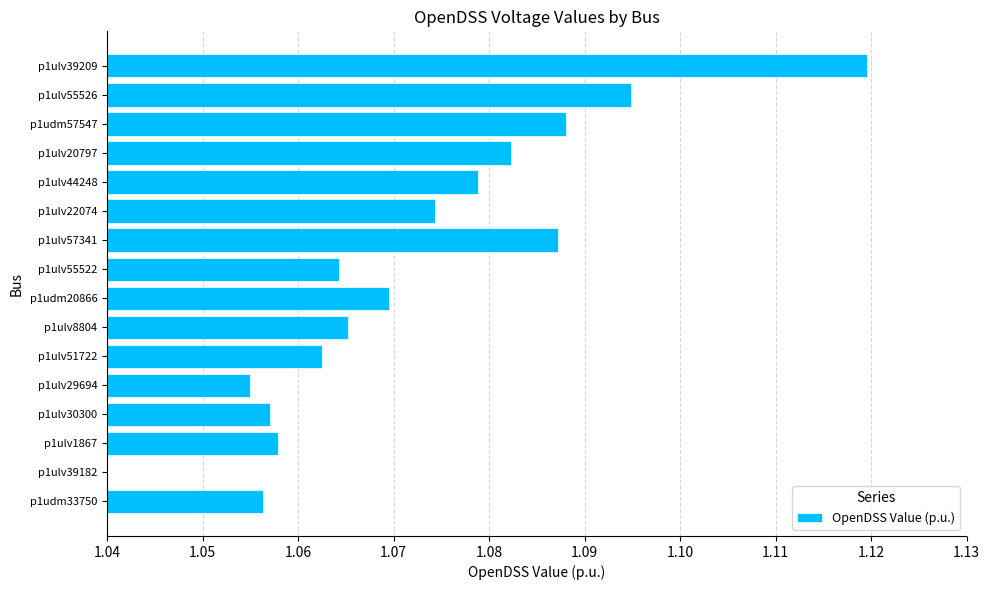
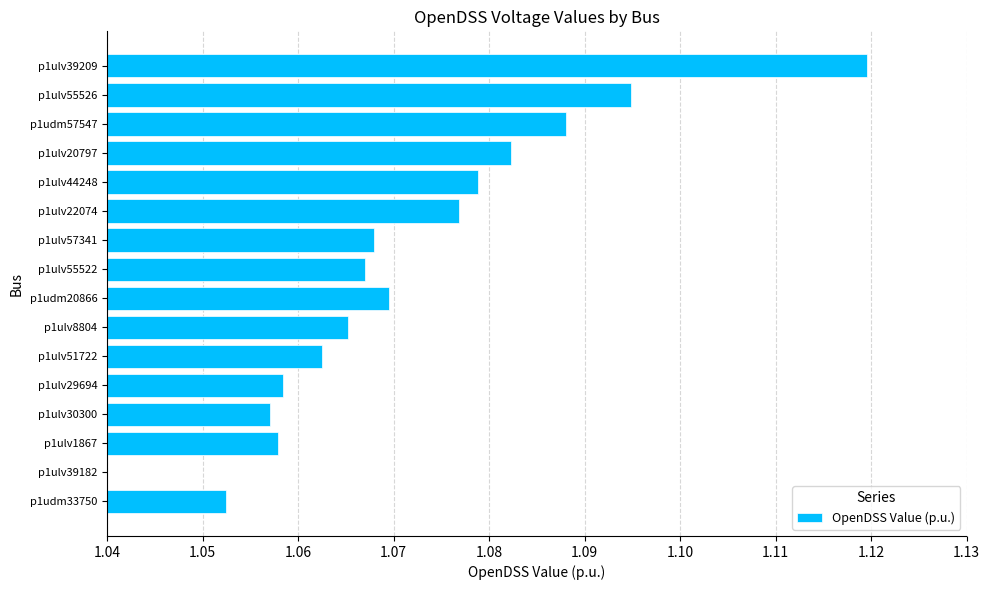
p1ulv22074: 1.074 -> 1.077
p1ulv57341: 1.087 -> 1.068
p1ulv55522: 1.064 -> 1.067
p1ulv29694: 1.055 -> 1.058
p1udm33750: 1.056 -> 1.052
